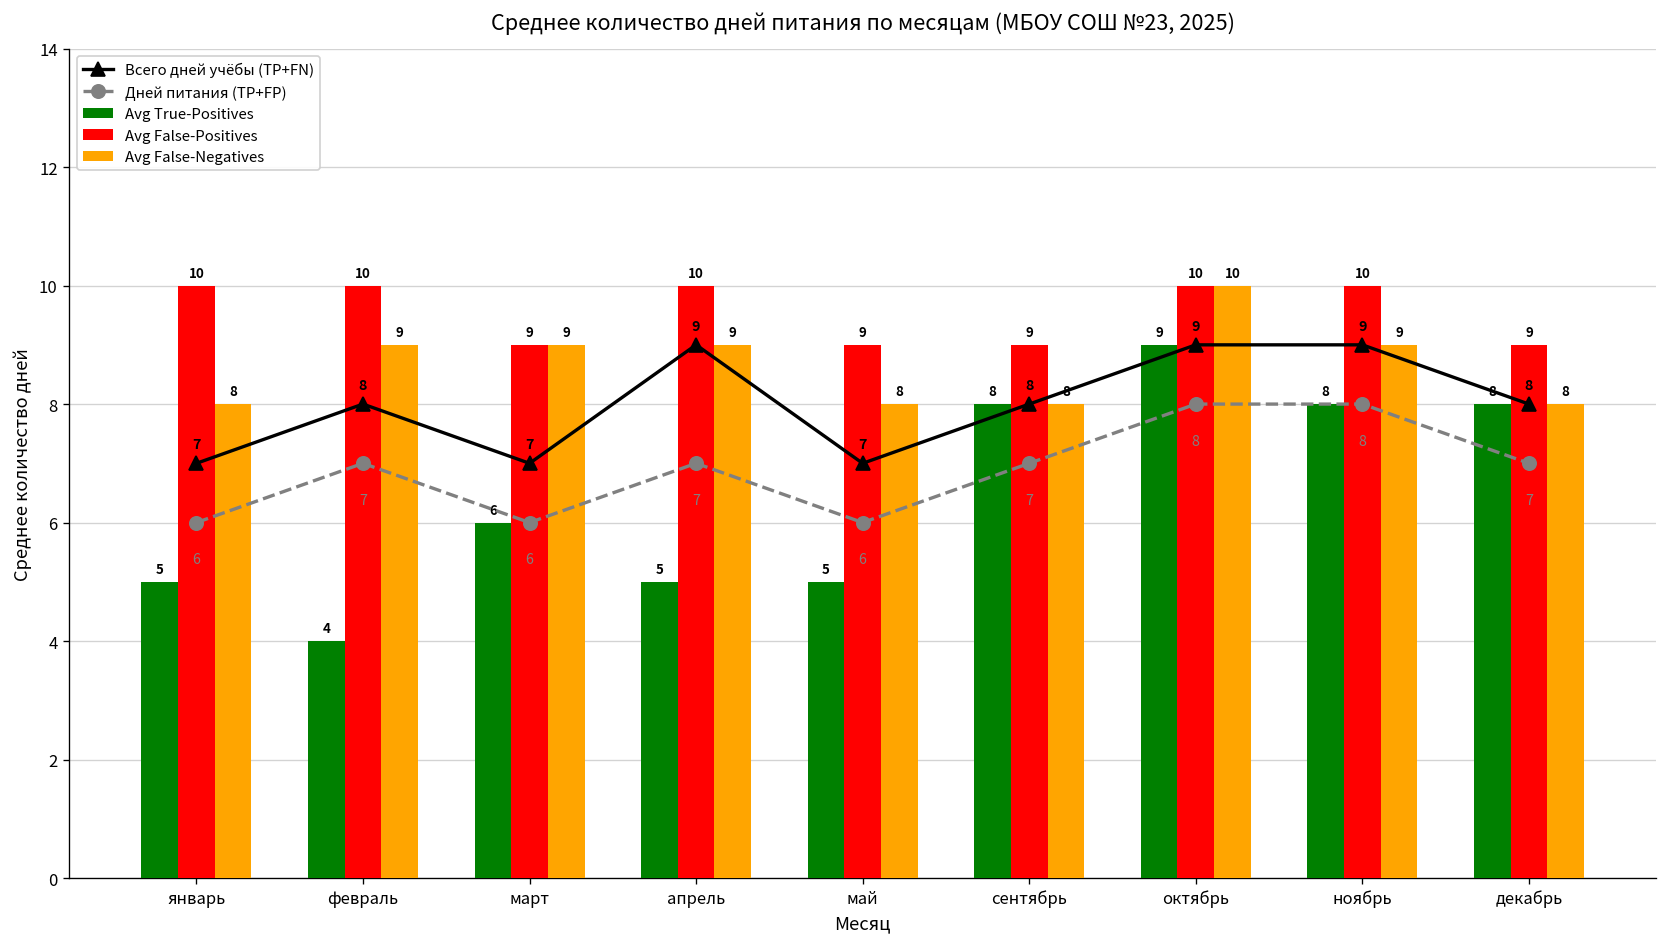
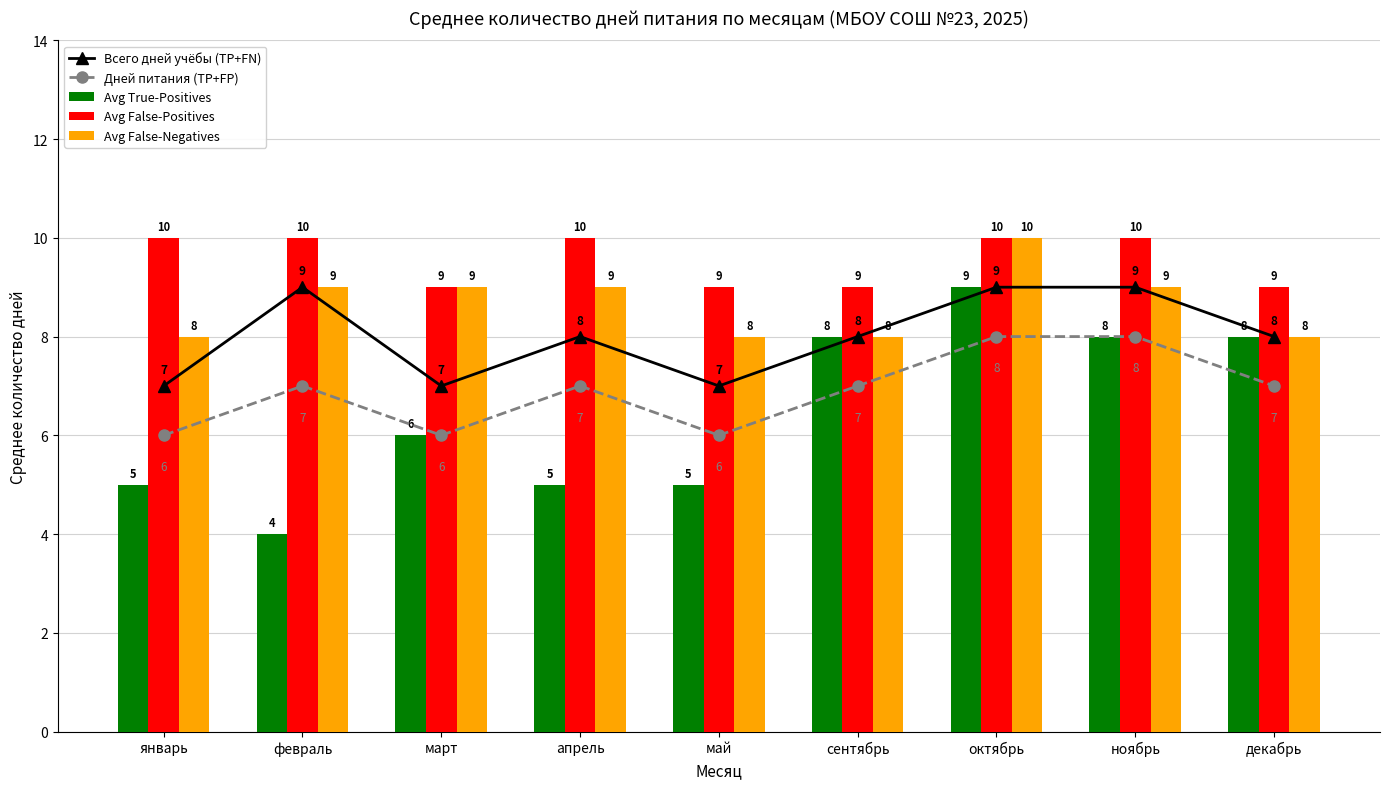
Всего дней учёбы (TP+FN), февраль: 8 -> 9
Всего дней учёбы (TP+FN), апрель: 9 -> 8
